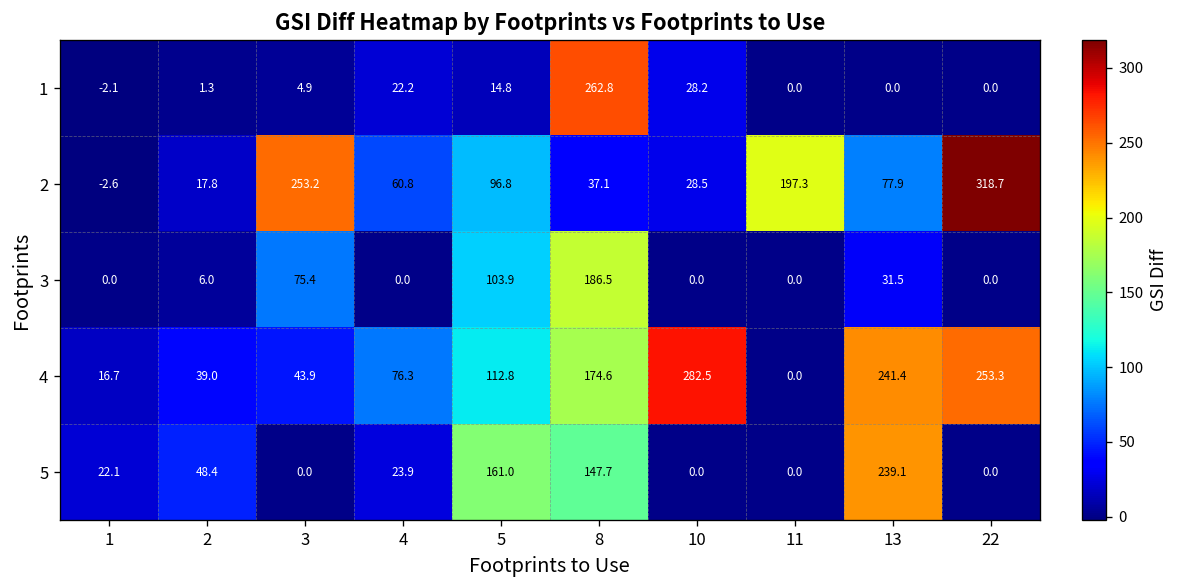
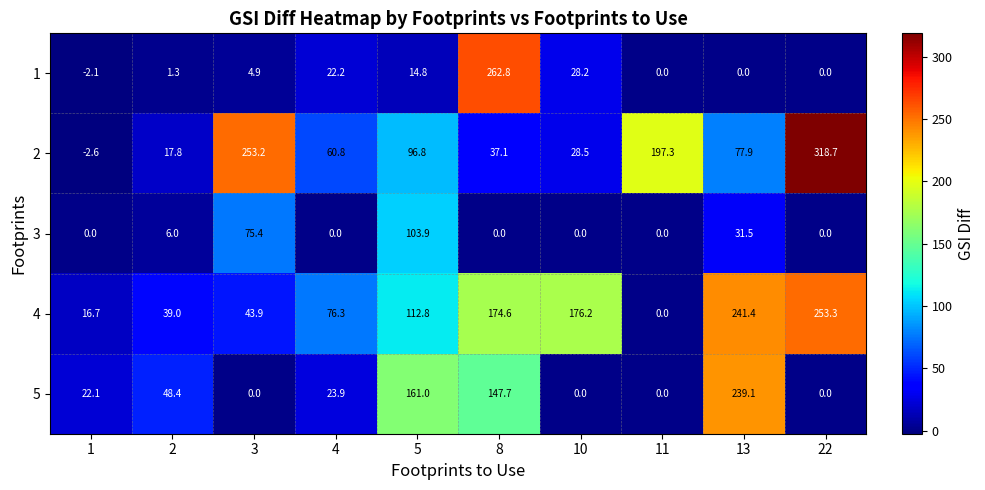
3, 8: 186.5 -> 0.0
4, 10: 282.5 -> 176.2
